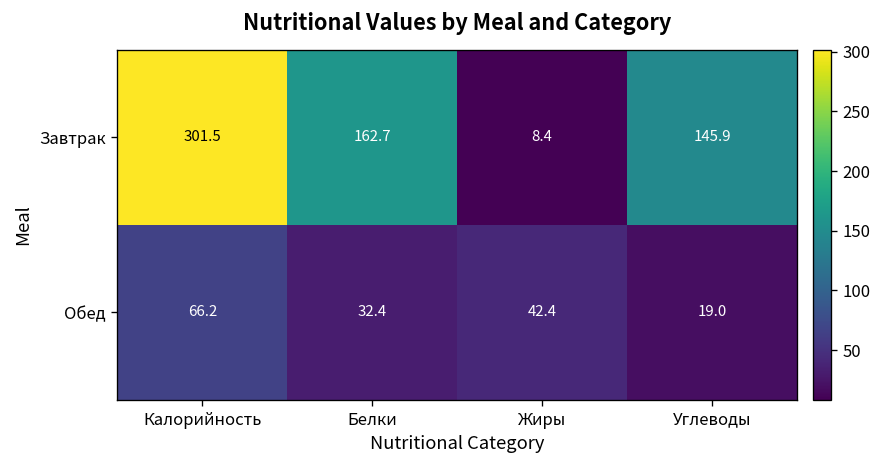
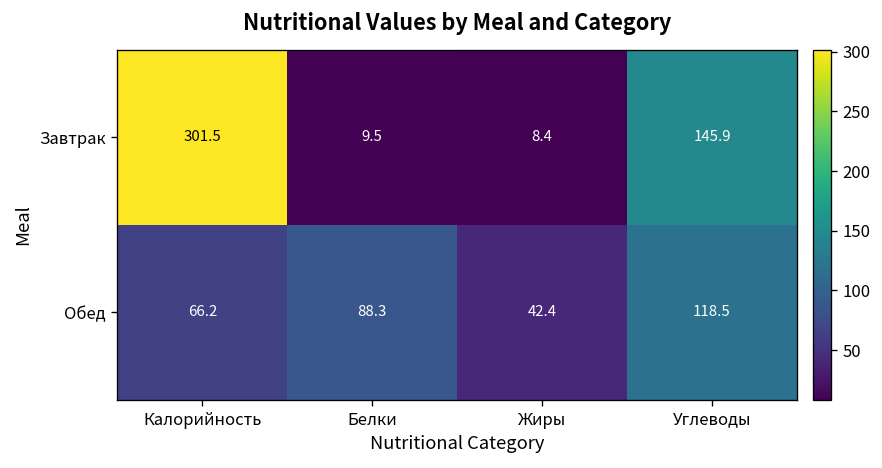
Завтрак, Белки: 162.7 -> 9.5
Обед, Белки: 32.4 -> 88.3
Обед, Углеводы: 19.0 -> 118.5
